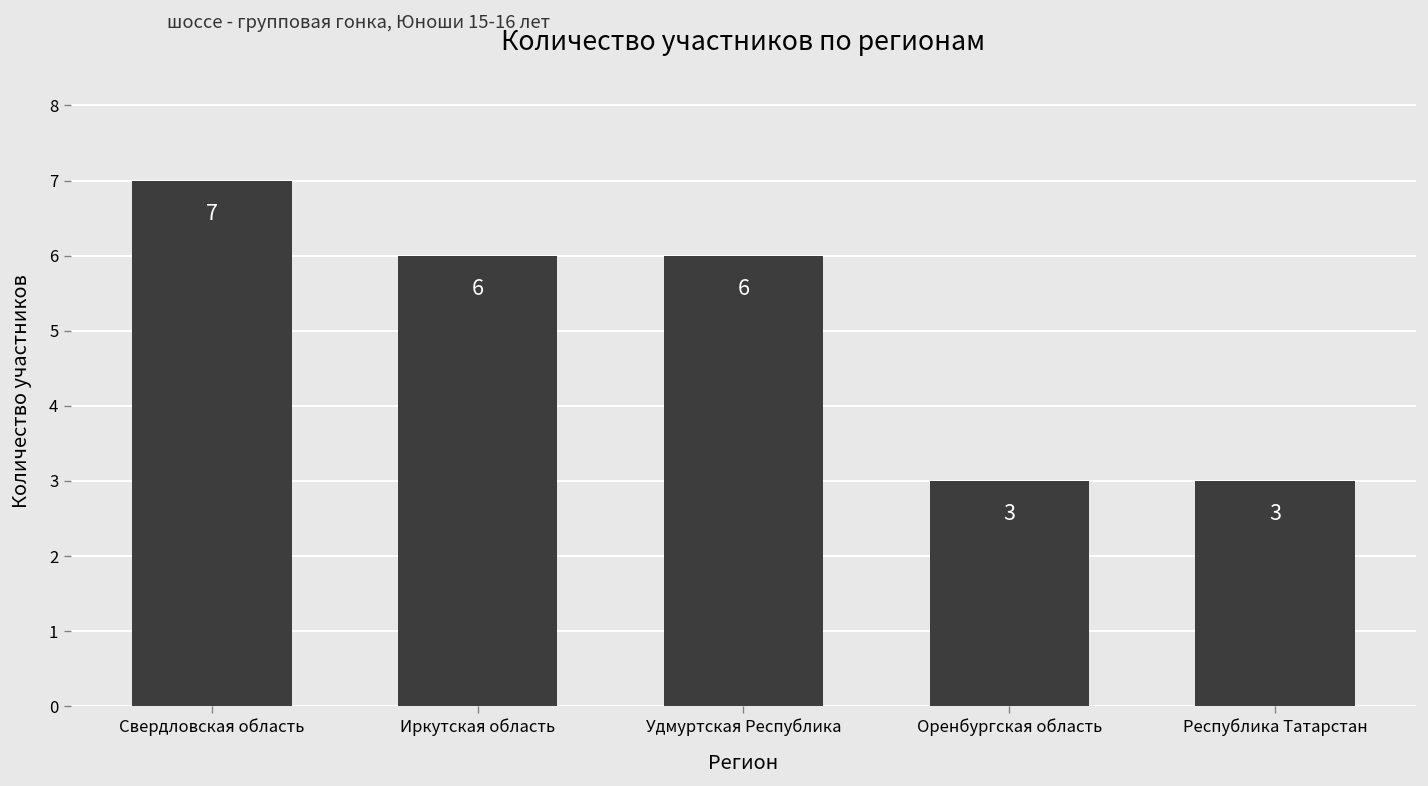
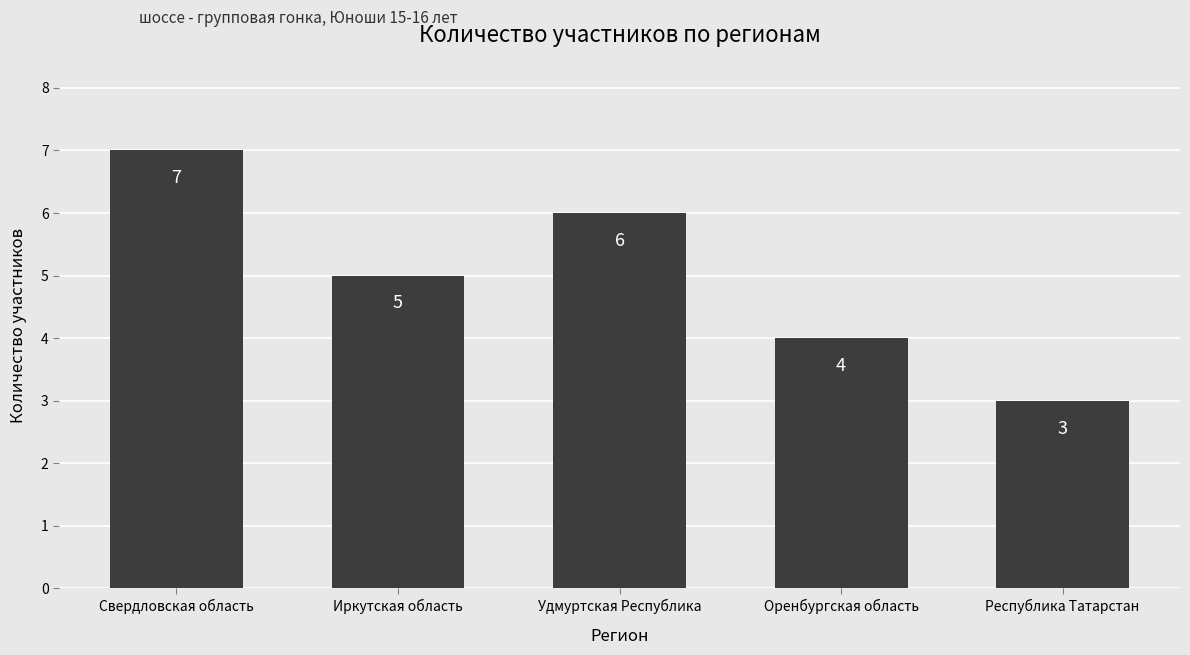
Иркутская область: 6 -> 5
Оренбургская область: 3 -> 4
